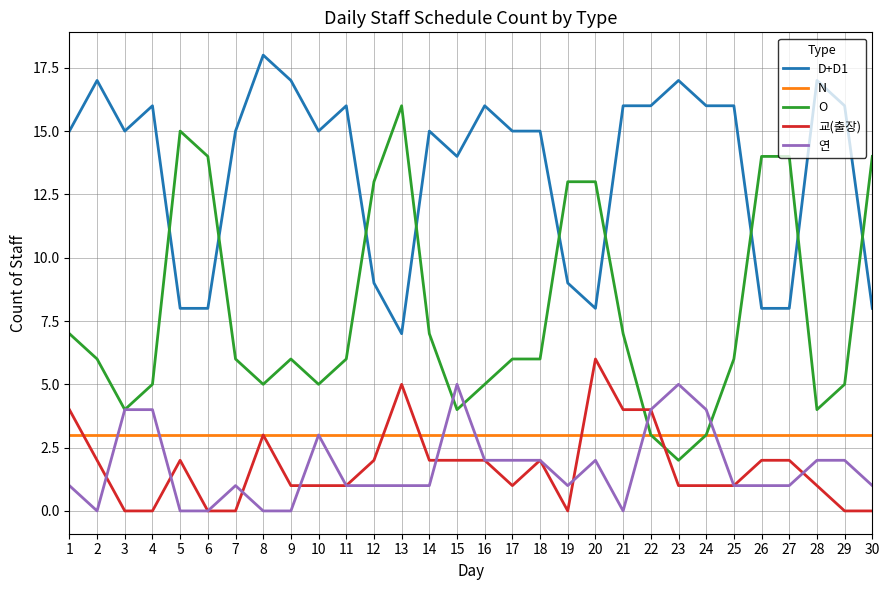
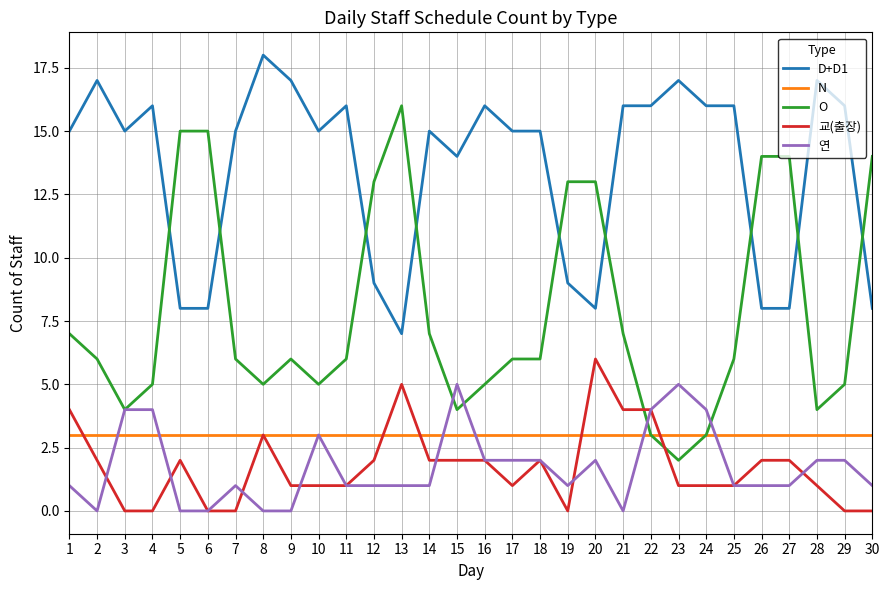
O, 6: 14 -> 15
